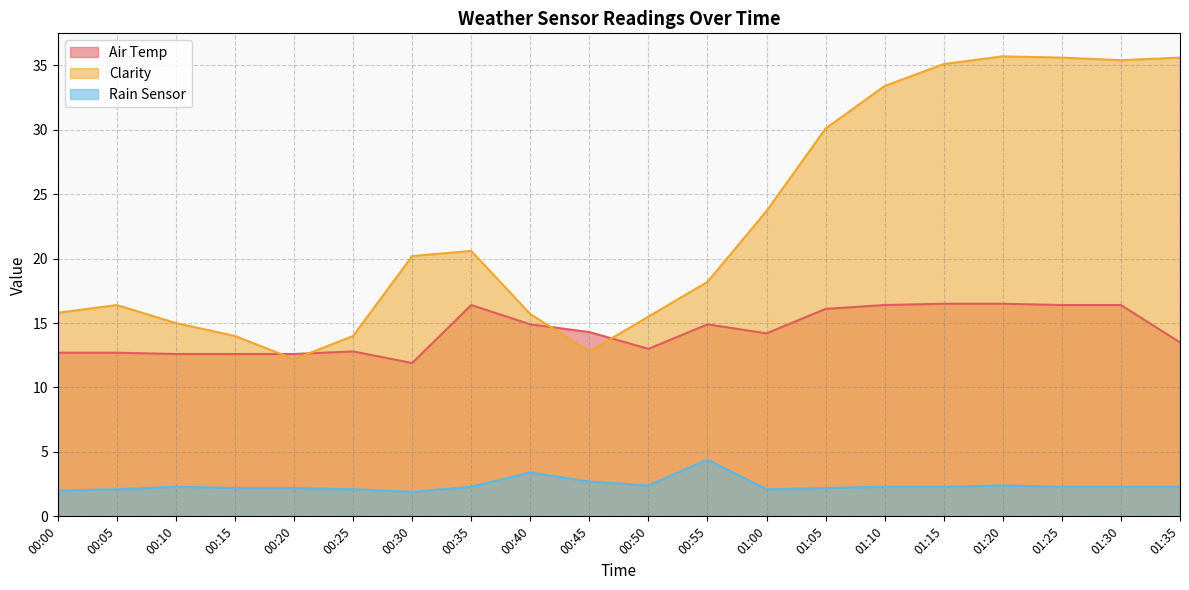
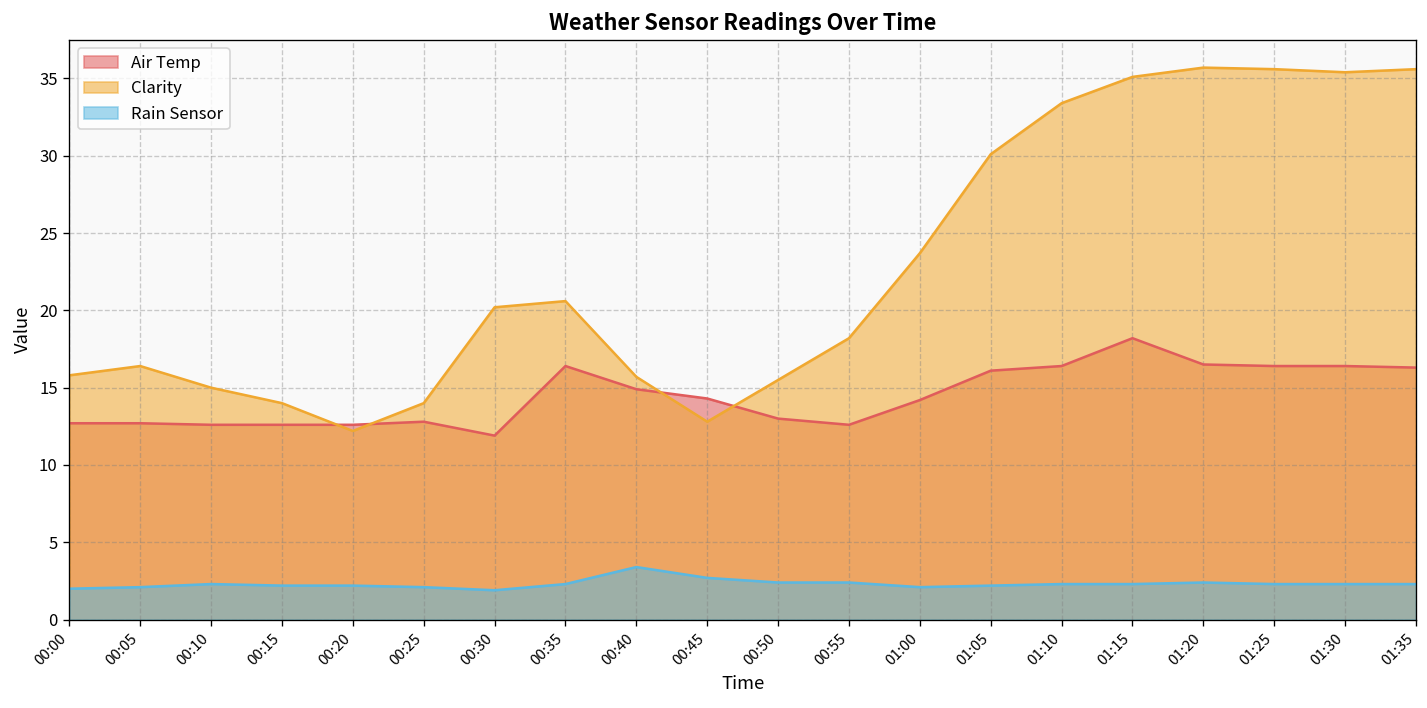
Air Temp, 00:55: 14.9 -> 12.6
Rain Sensor, 00:55: 4.4 -> 2.4
Air Temp, 01:15: 16.5 -> 18.2
Air Temp, 01:35: 13.5 -> 16.3
